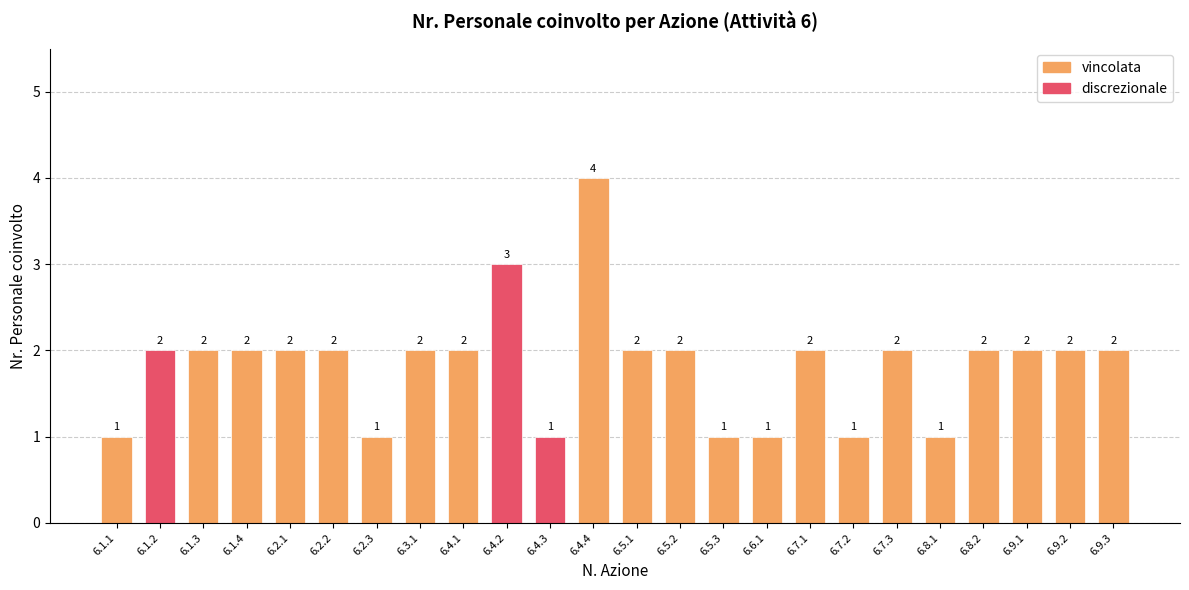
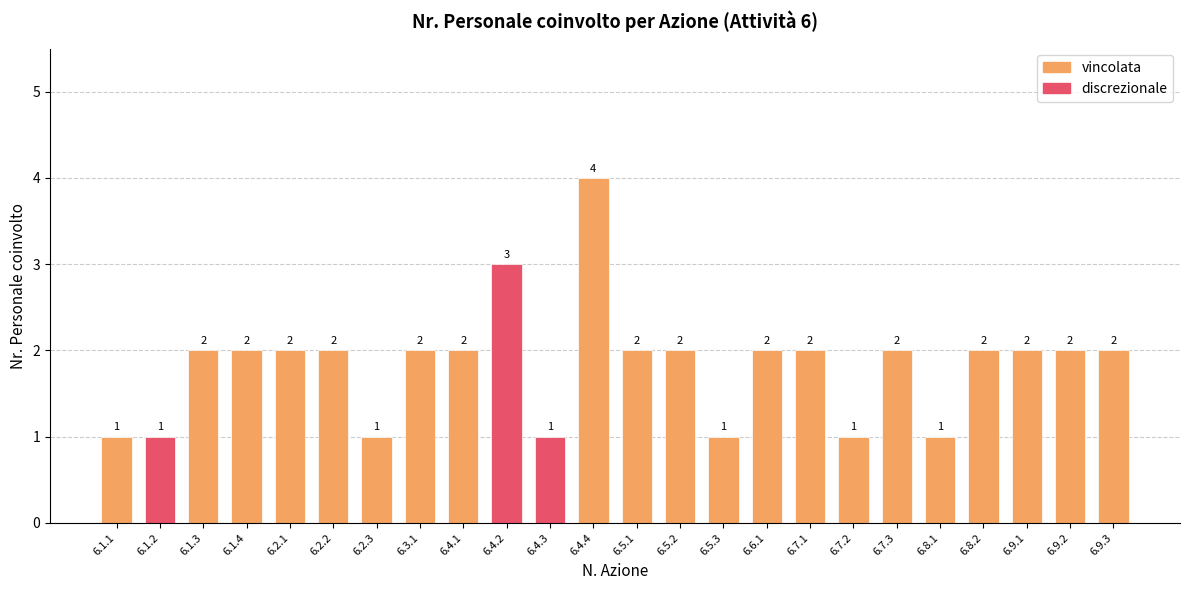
6.1.2: 2 -> 1
6.6.1: 1 -> 2
